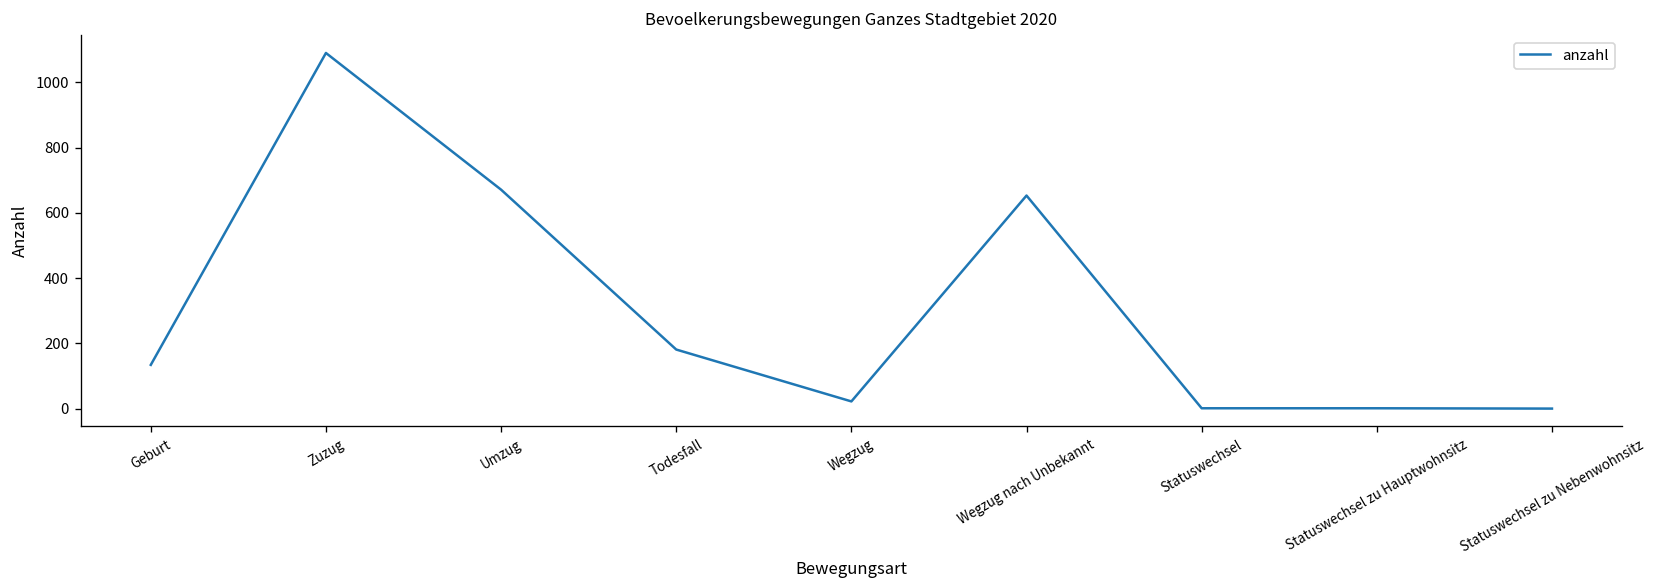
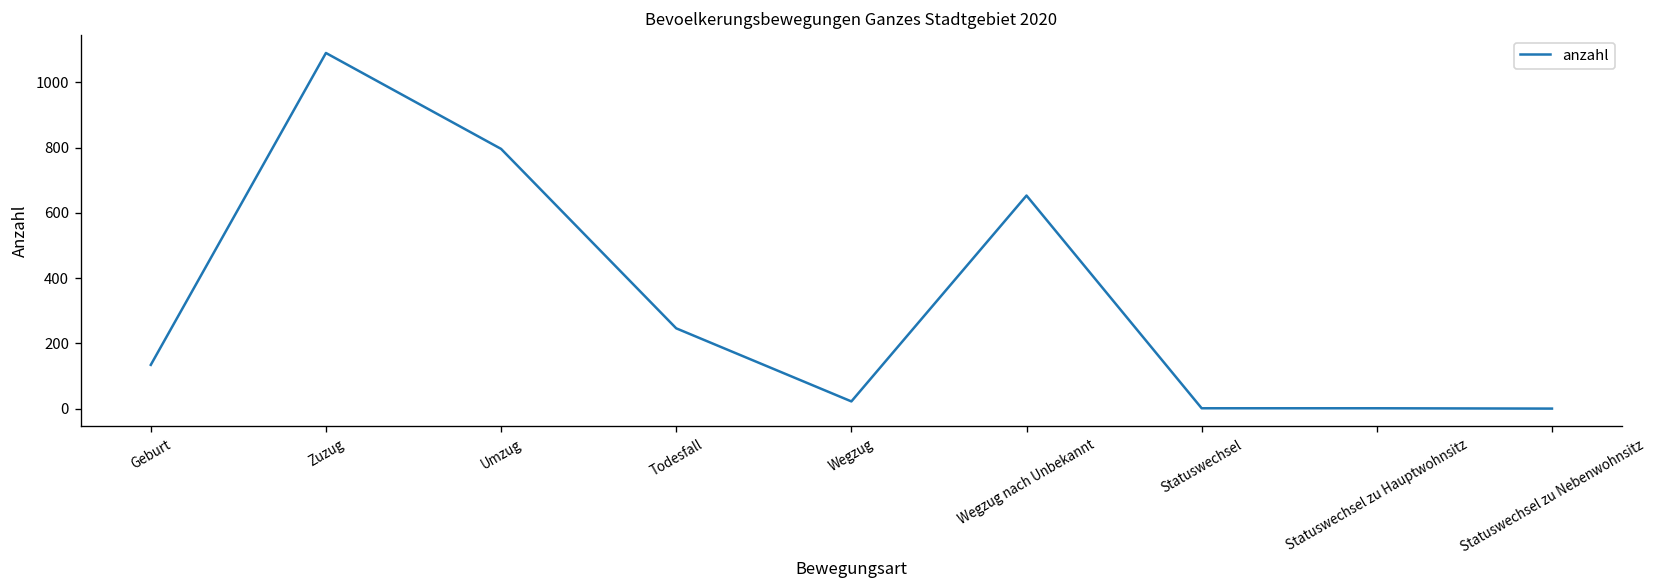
Umzug: 670 -> 800
Todesfall: 180 -> 250
